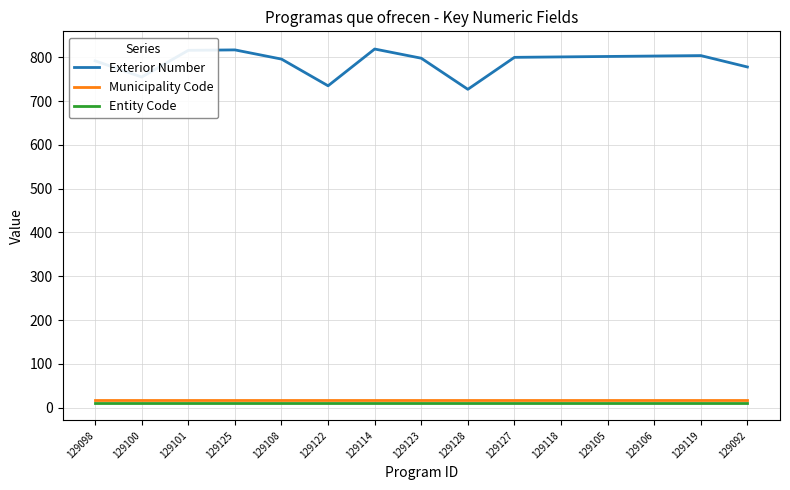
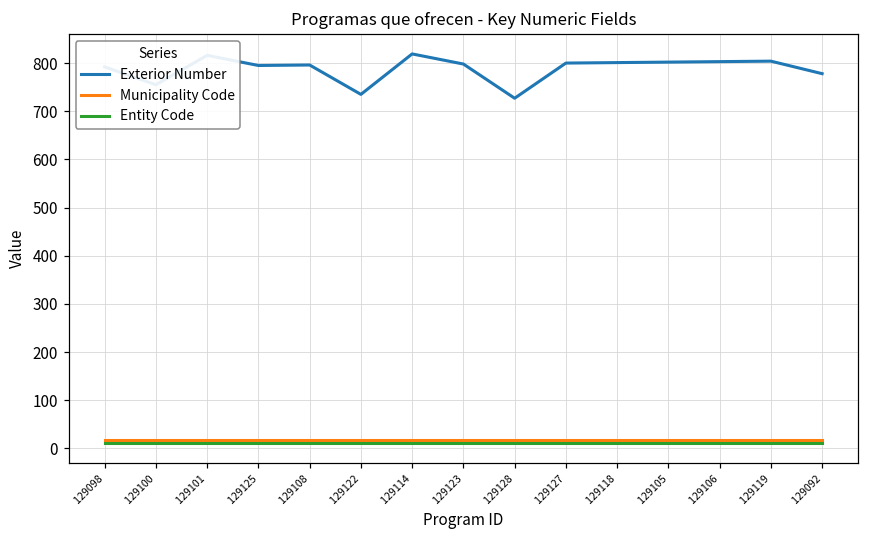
Exterior Number, 129125: 820 -> 800
